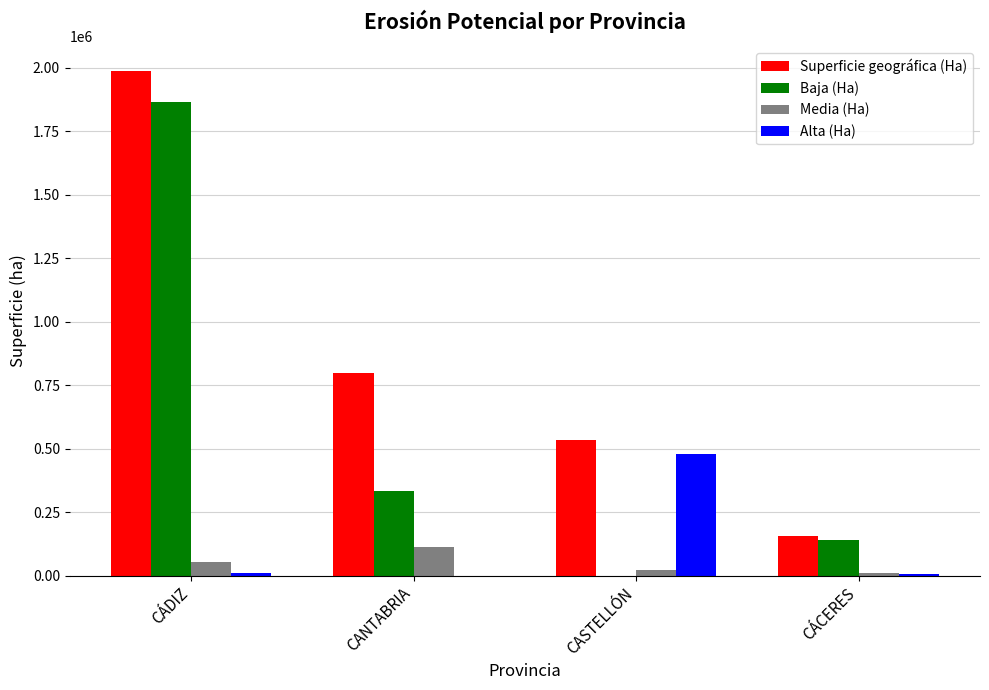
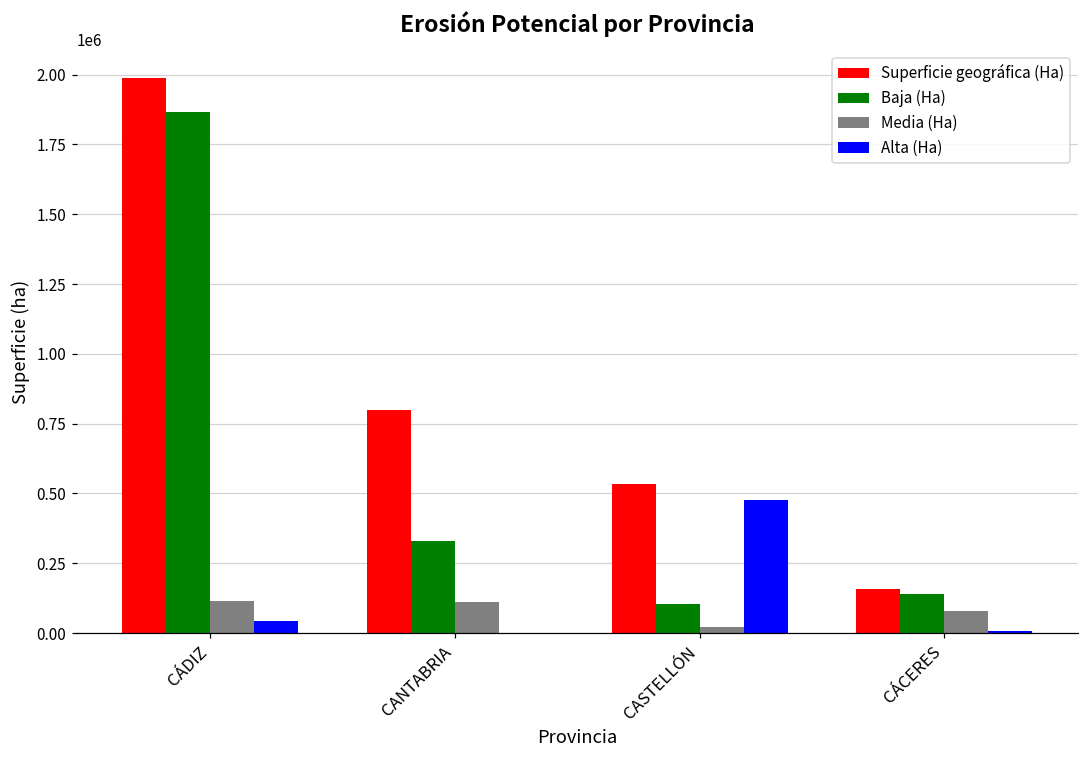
Media (Ha), CÁDIZ: 50000 -> 110000
Alta (Ha), CÁDIZ: 10000 -> 40000
Baja (Ha), CASTELLÓN: 0 -> 100000
Media (Ha), CÁCERES: 10000 -> 80000
